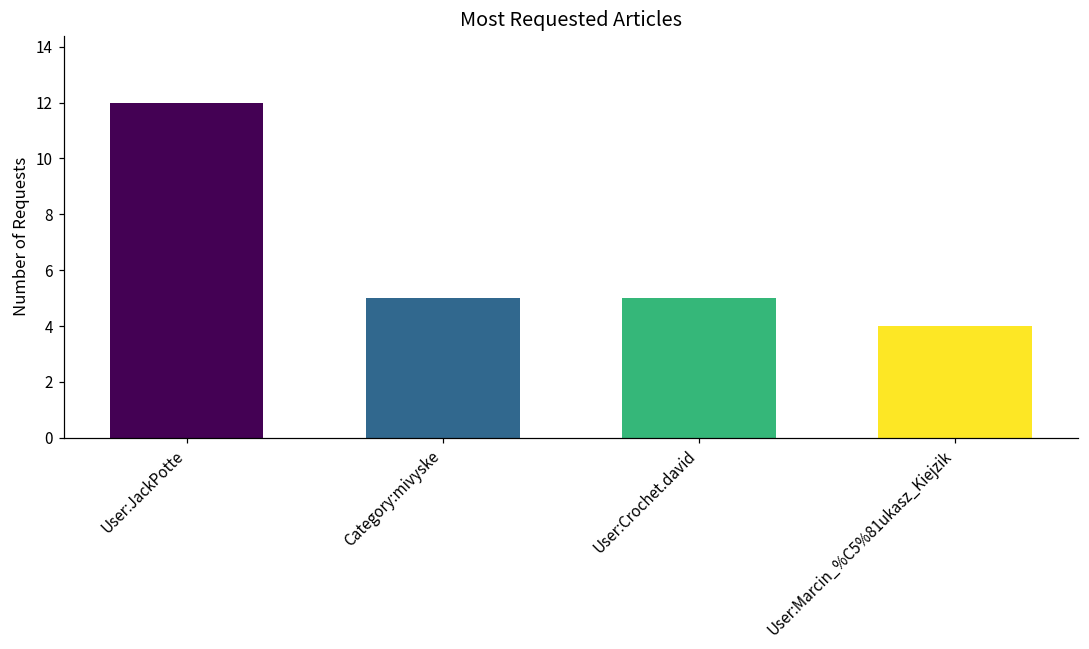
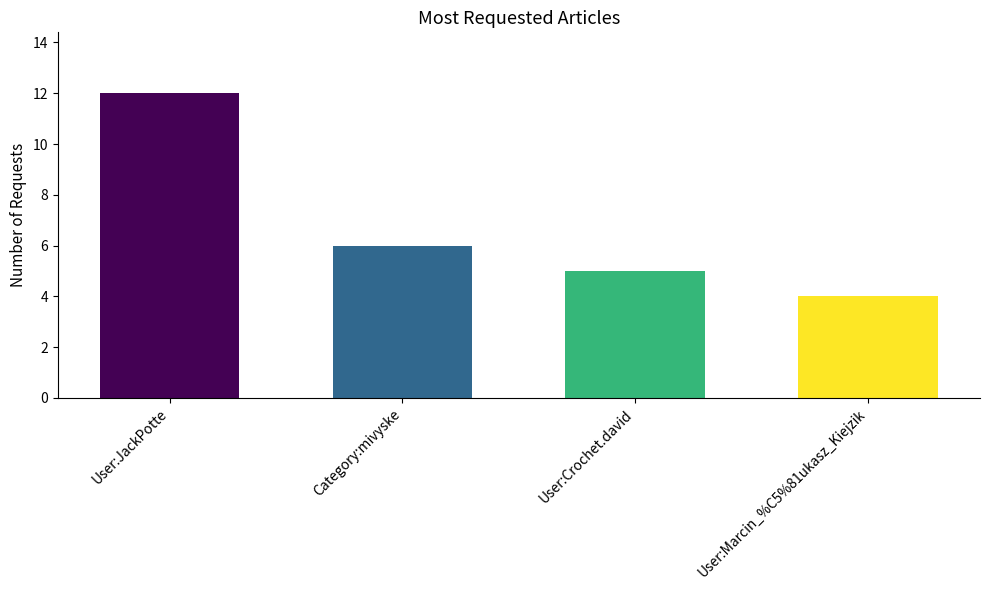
Category:mivyske: 5 -> 6
